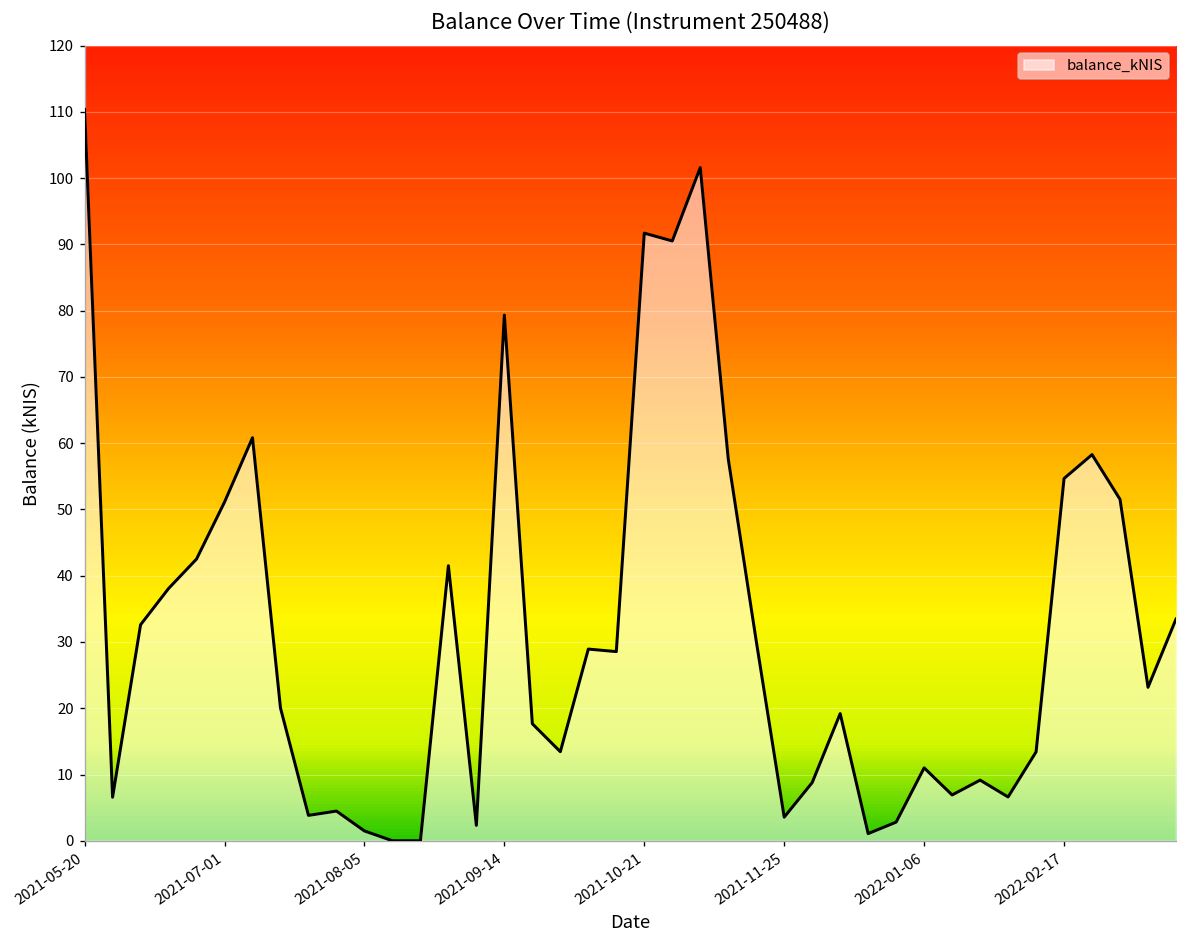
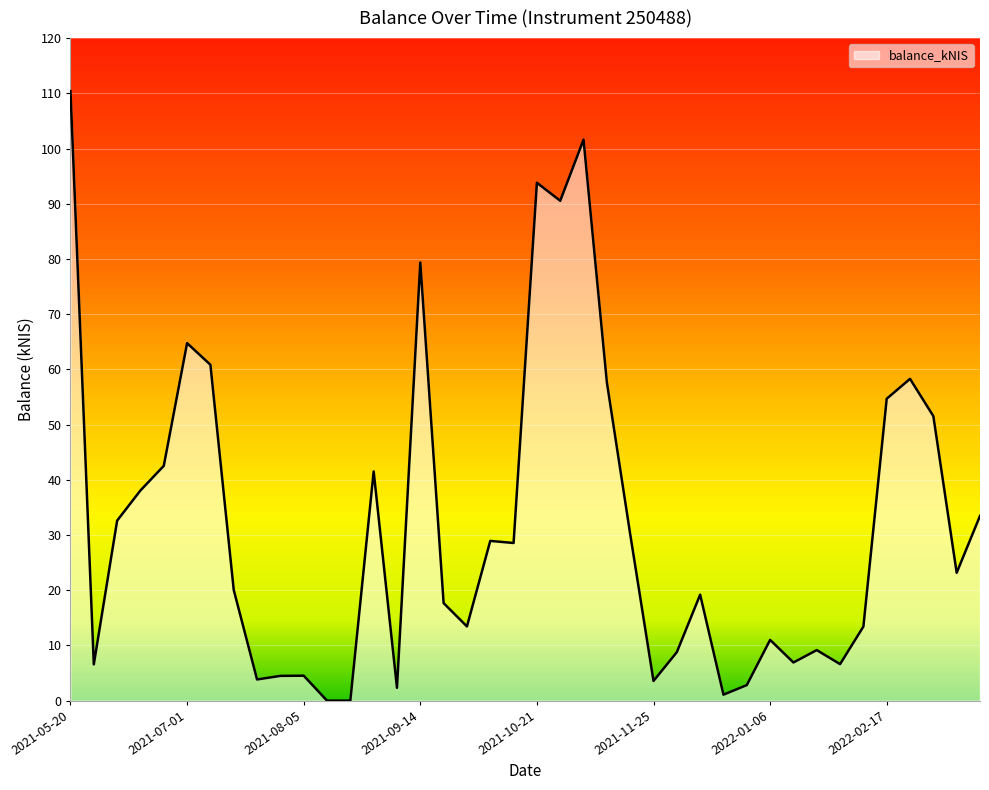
2021-07-01: 51 -> 65
2021-08-05: 1 -> 5
2021-10-21: 92 -> 94
